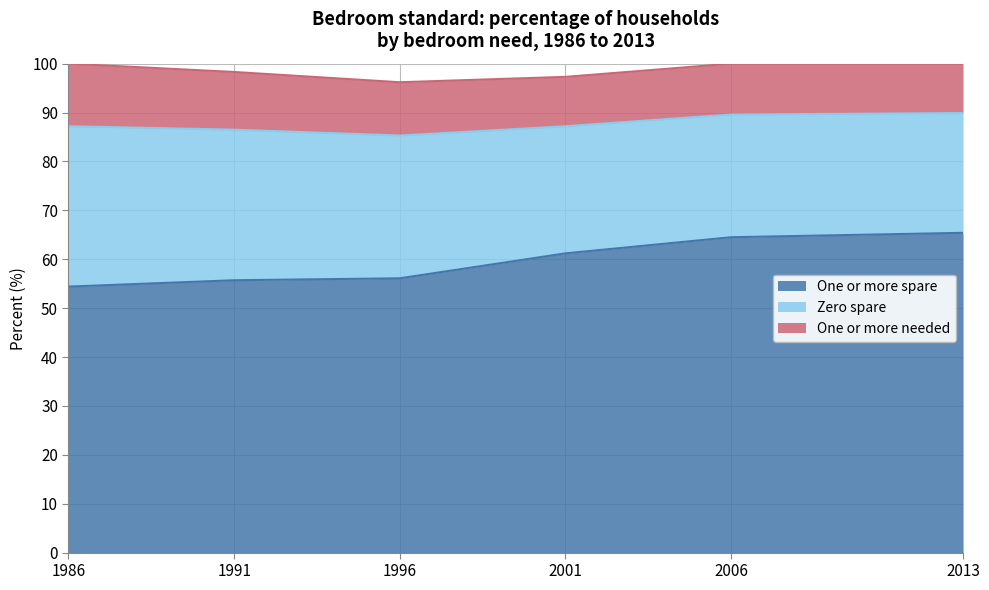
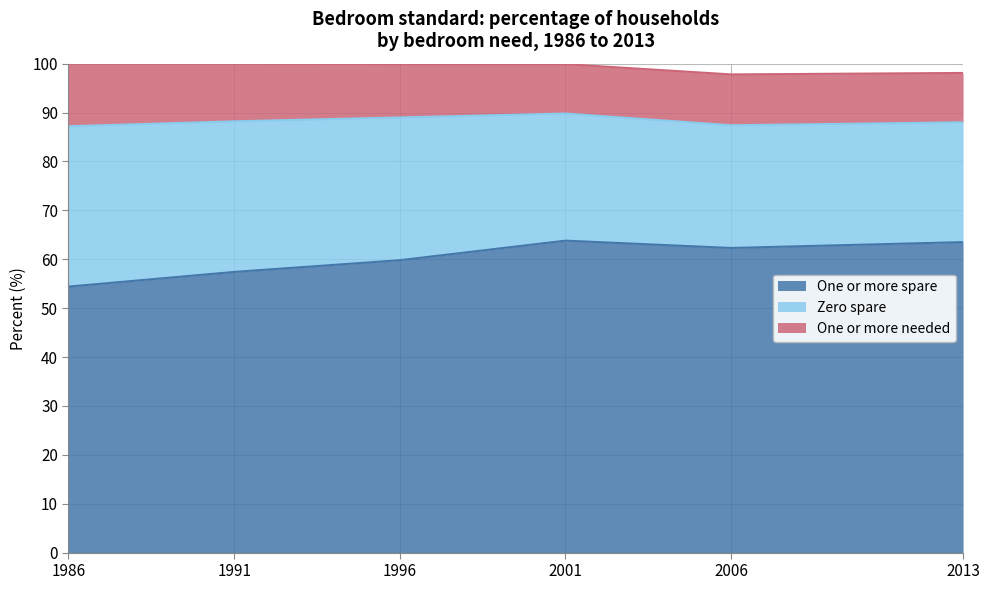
One or more spare, 1991: 56 -> 57
One or more spare, 1996: 56 -> 60
One or more spare, 2001: 61 -> 64
One or more spare, 2006: 65 -> 62
One or more spare, 2013: 65 -> 64
